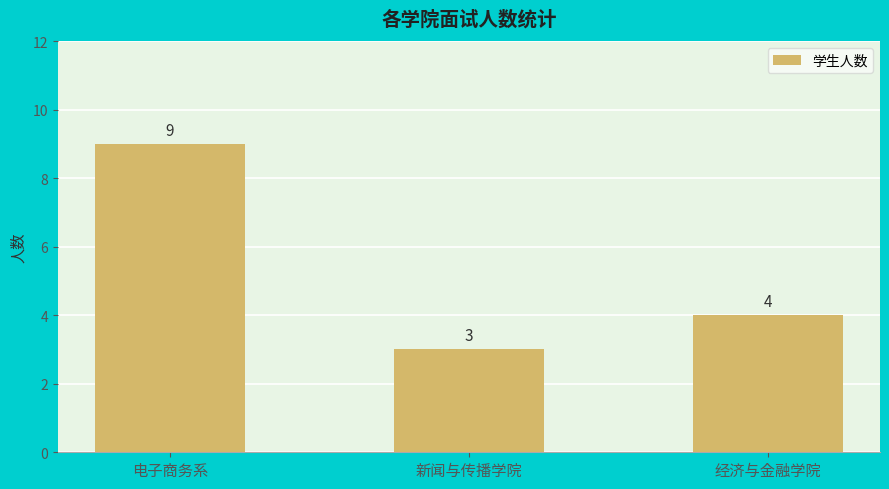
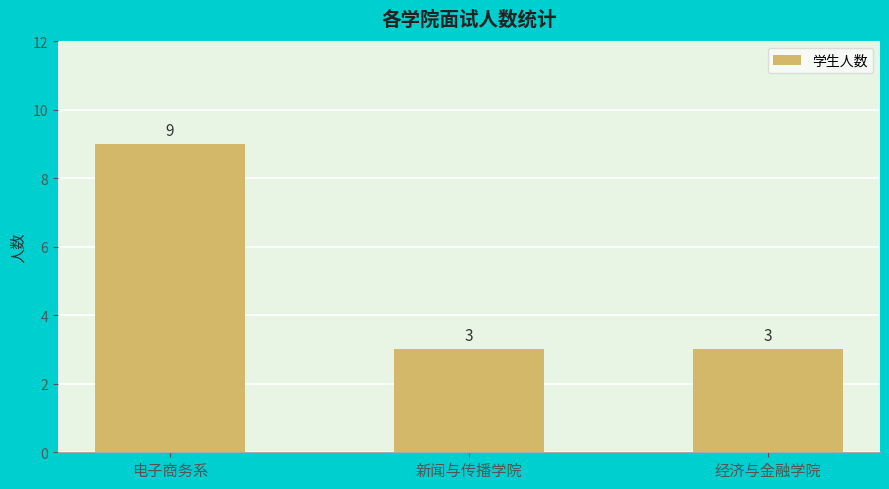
经济与金融学院: 4 -> 3
